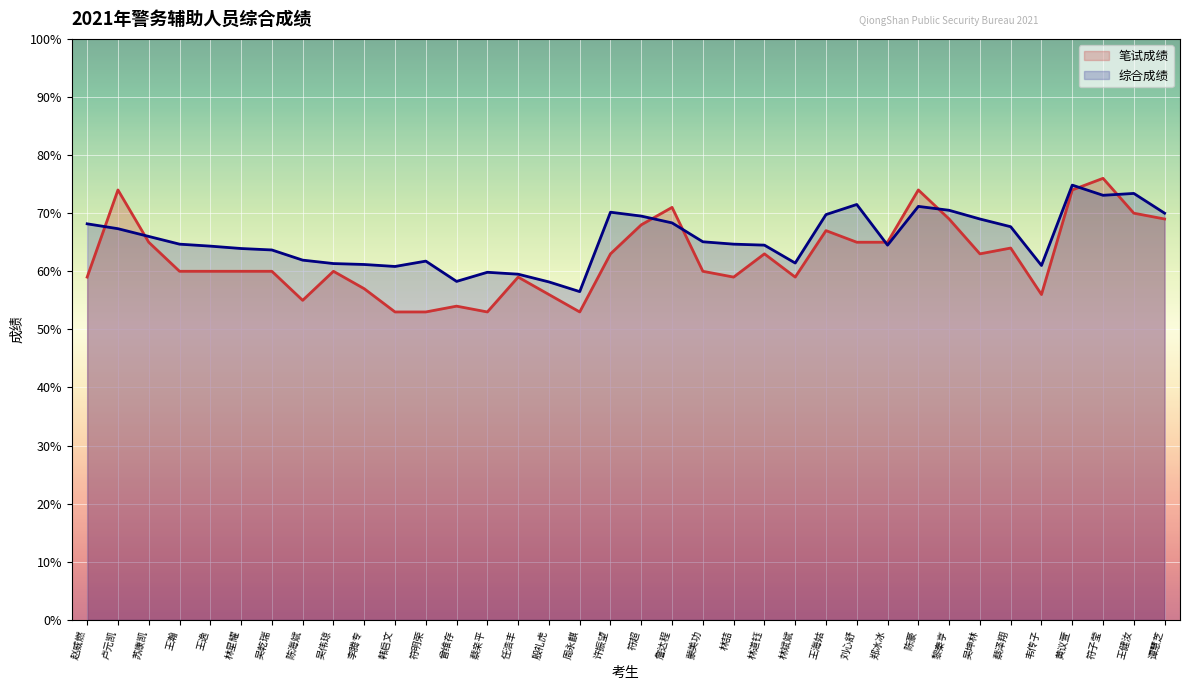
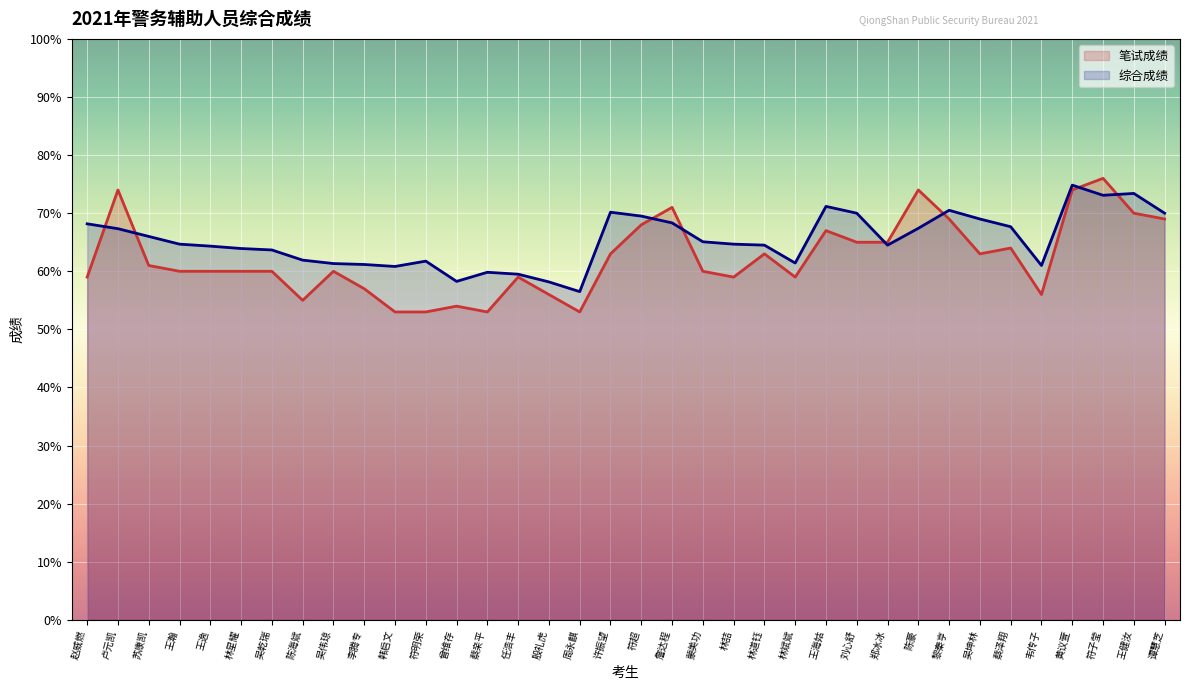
笔试成绩, 苏康凯: 65% -> 61%
综合成绩, 王海姑: 70% -> 71%
综合成绩, 刘心舒: 72% -> 70%
综合成绩, 陈豪: 71% -> 67%
